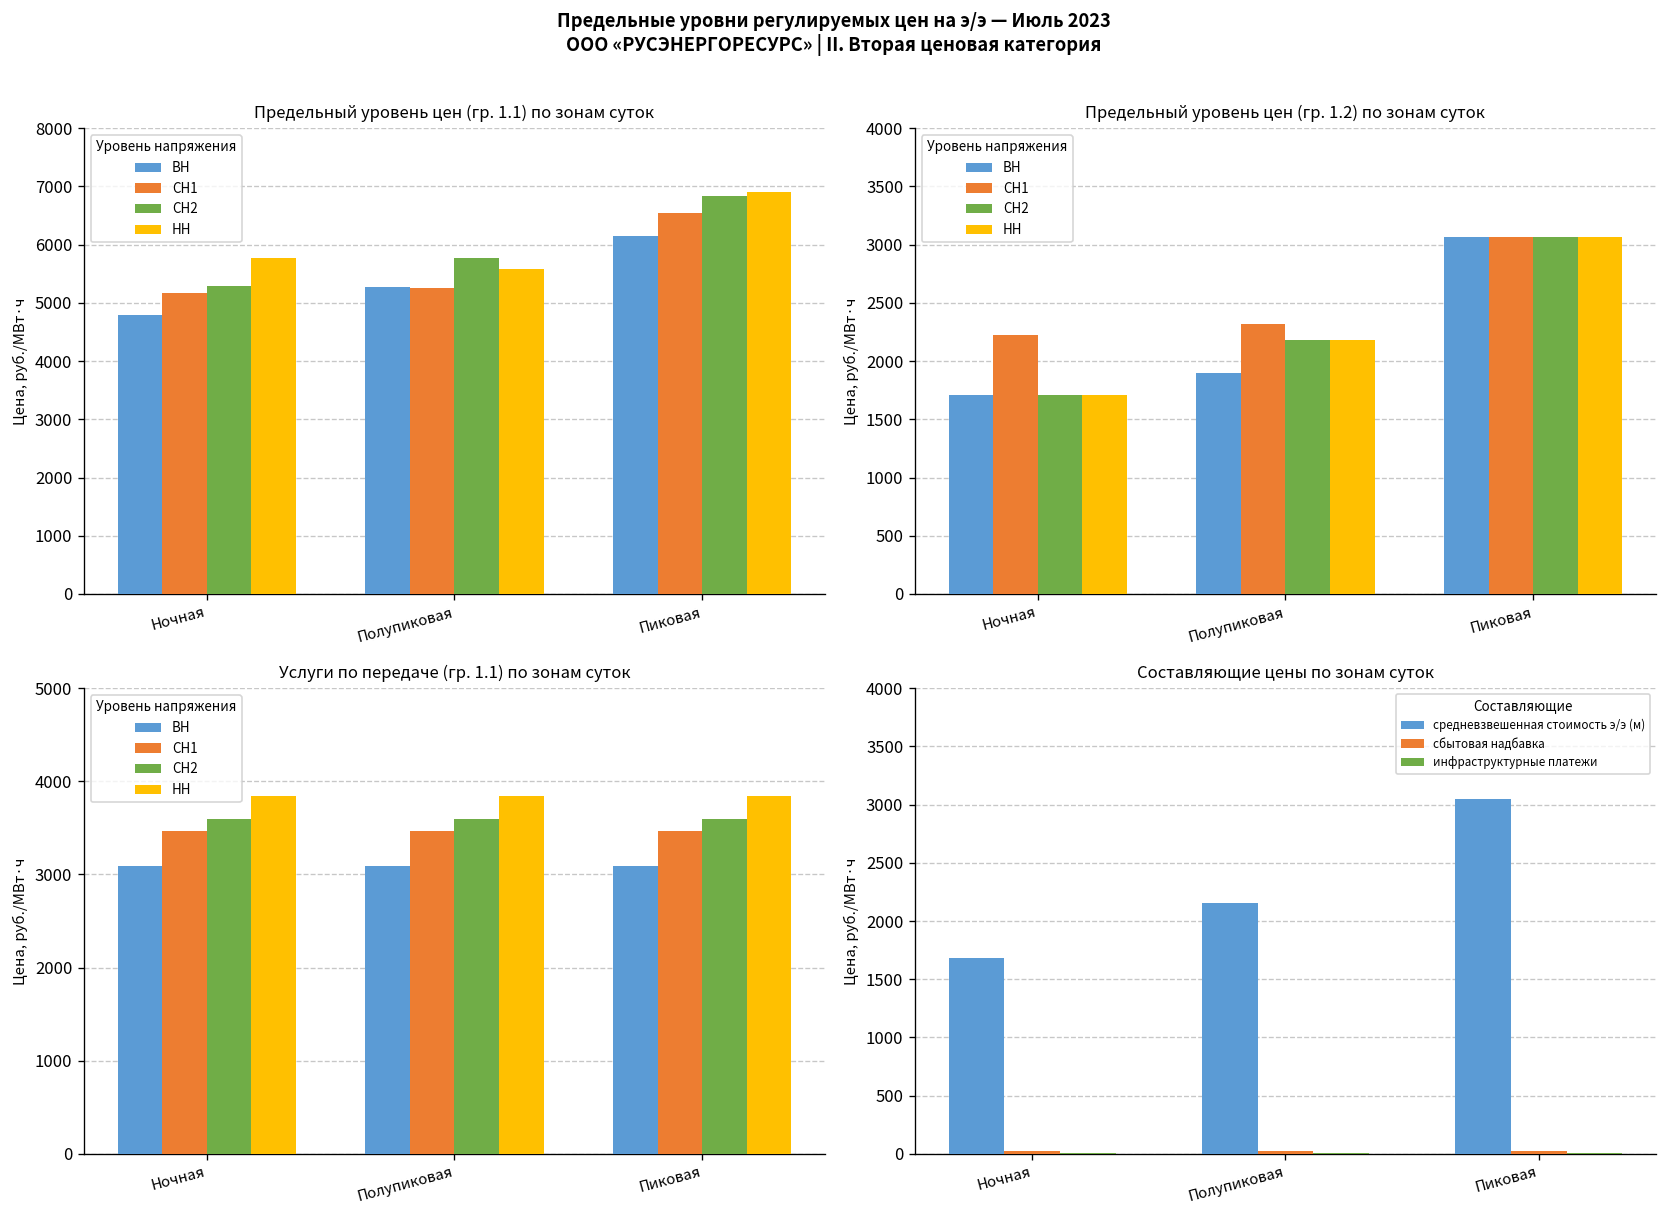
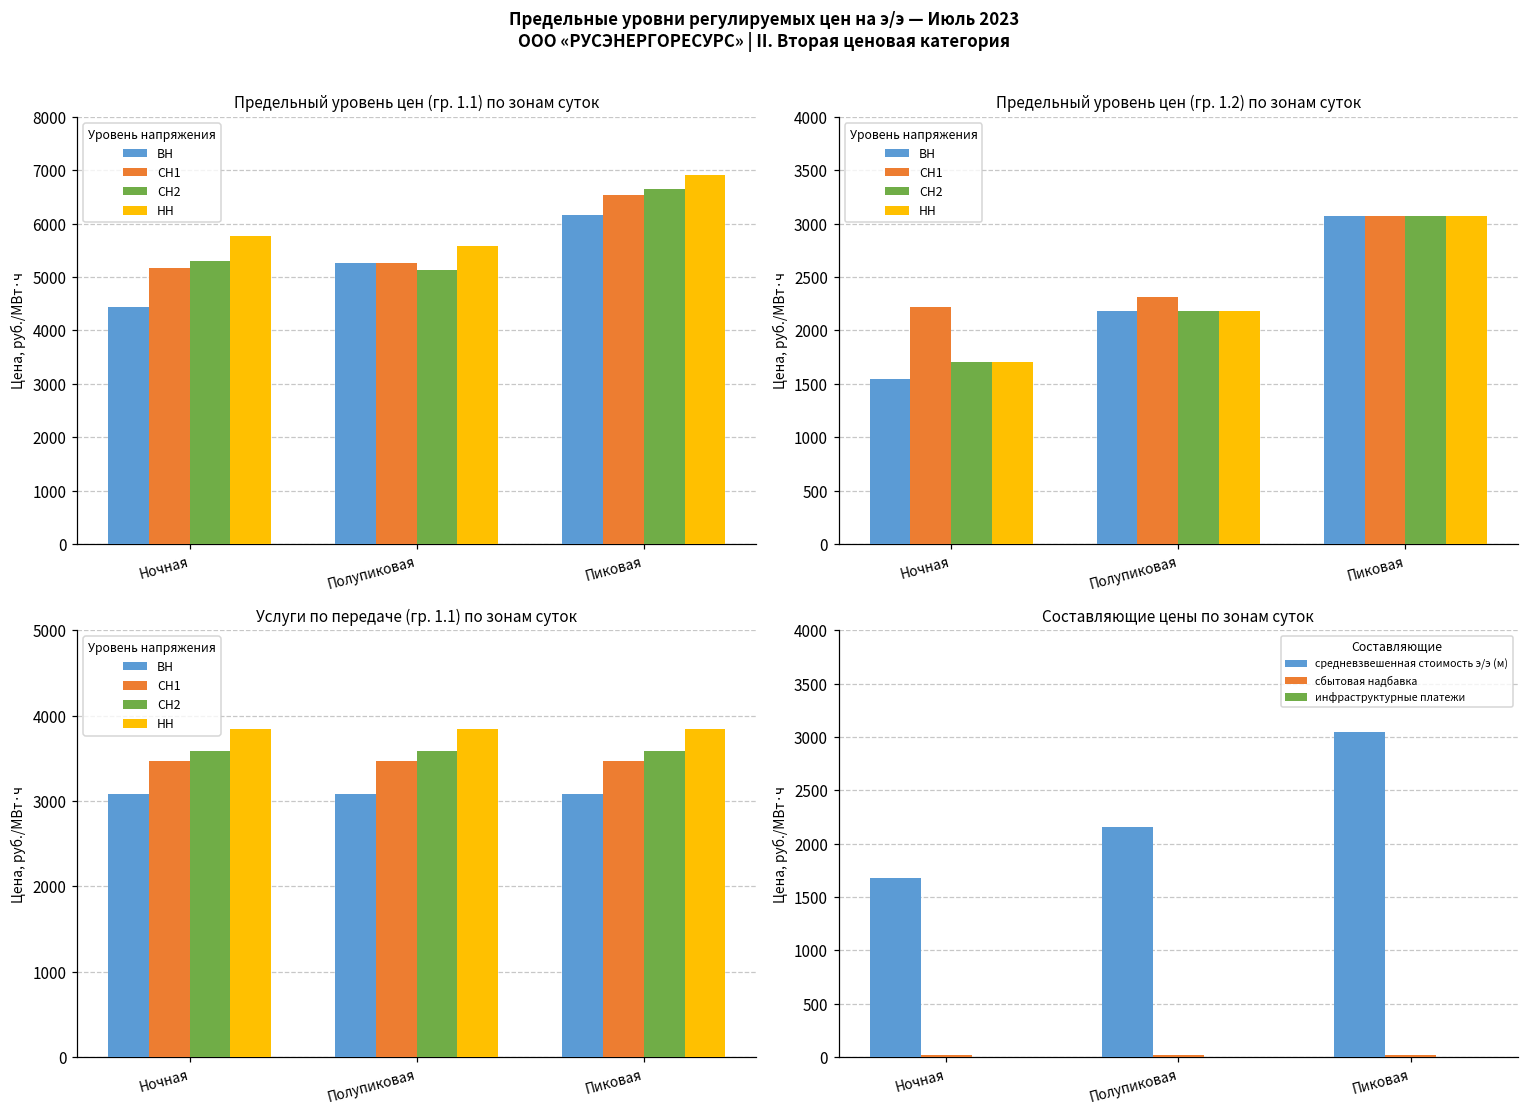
Предельный уровень цен (гр. 1.1) по зонам суток, ВН, Ночная: 4800 -> 4400
Предельный уровень цен (гр. 1.1) по зонам суток, СН2, Полупиковая: 5800 -> 5100
Предельный уровень цен (гр. 1.1) по зонам суток, СН2, Пиковая: 6800 -> 6700
Предельный уровень цен (гр. 1.2) по зонам суток, ВН, Ночная: 1700 -> 1500
Предельный уровень цен (гр. 1.2) по зонам суток, ВН, Полупиковая: 1900 -> 2200
